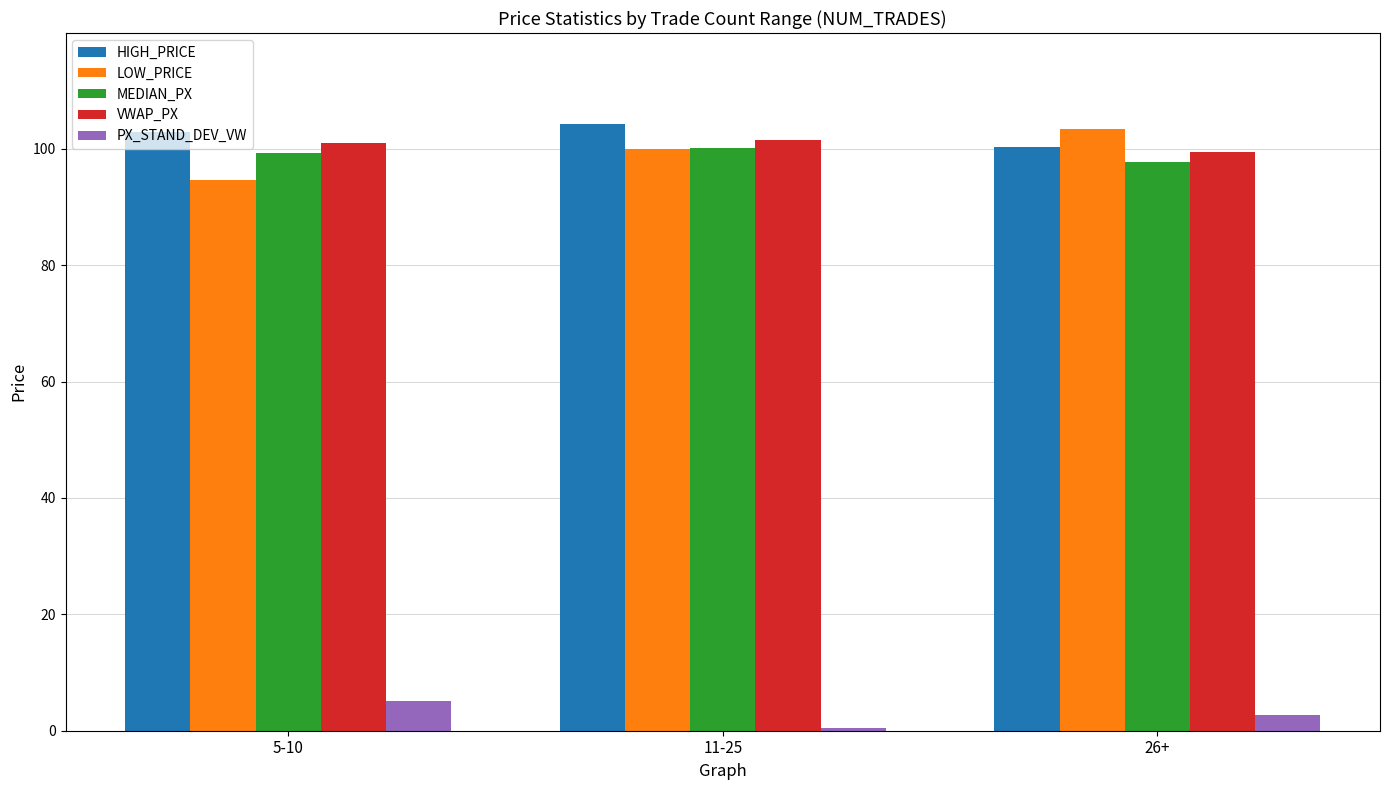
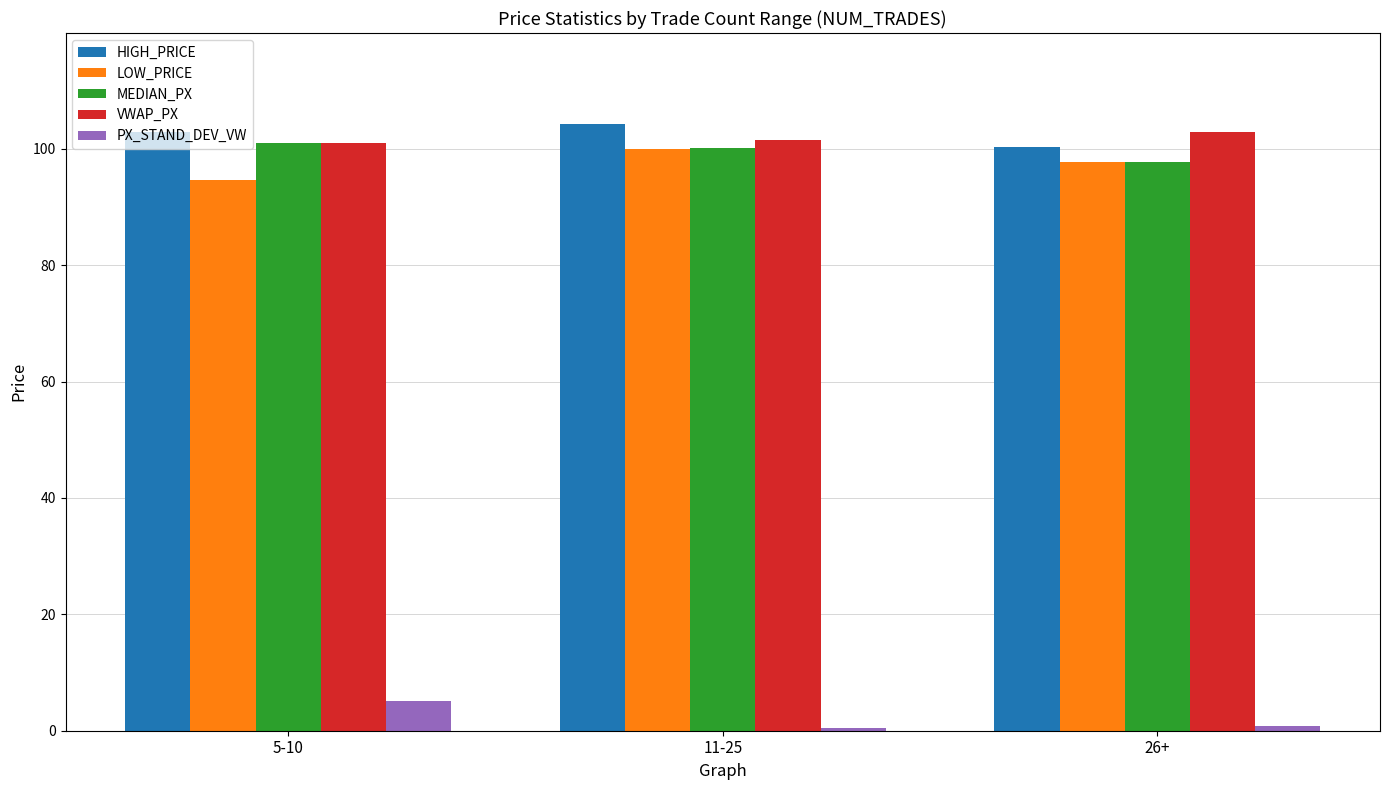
MEDIAN_PX, 5-10: 99 -> 101
LOW_PRICE, 26+: 103 -> 98
VWAP_PX, 26+: 99 -> 103
PX_STAND_DEV_VW, 26+: 3 -> 1
